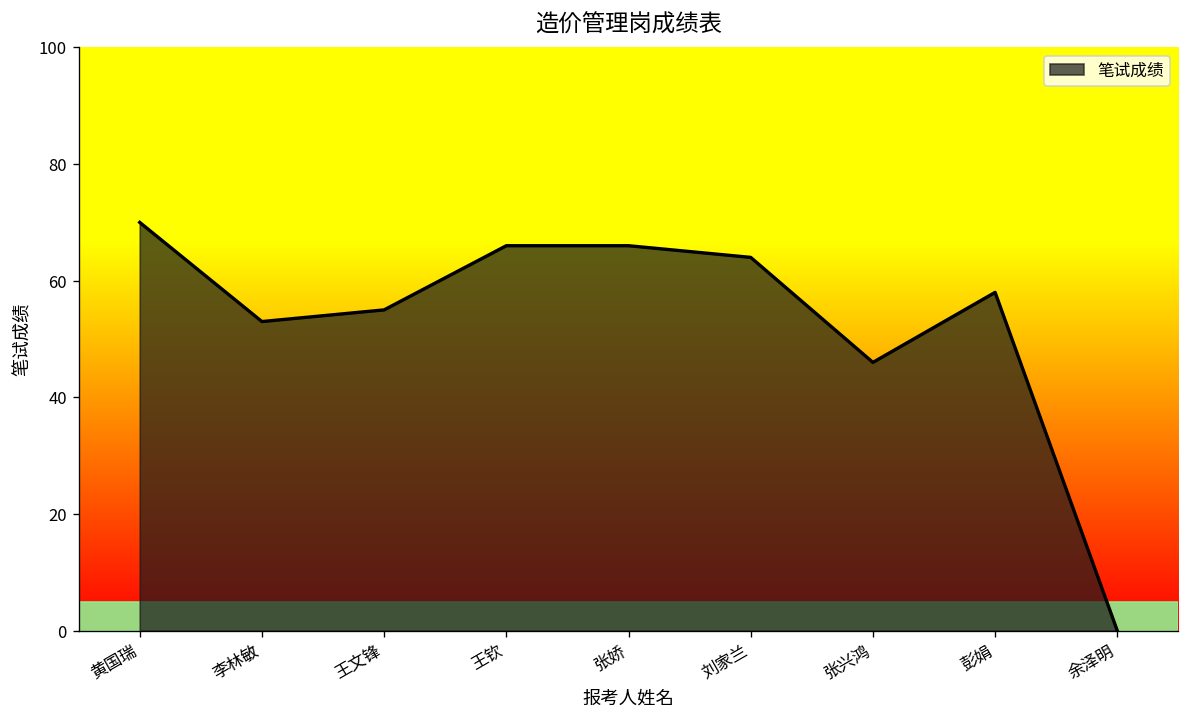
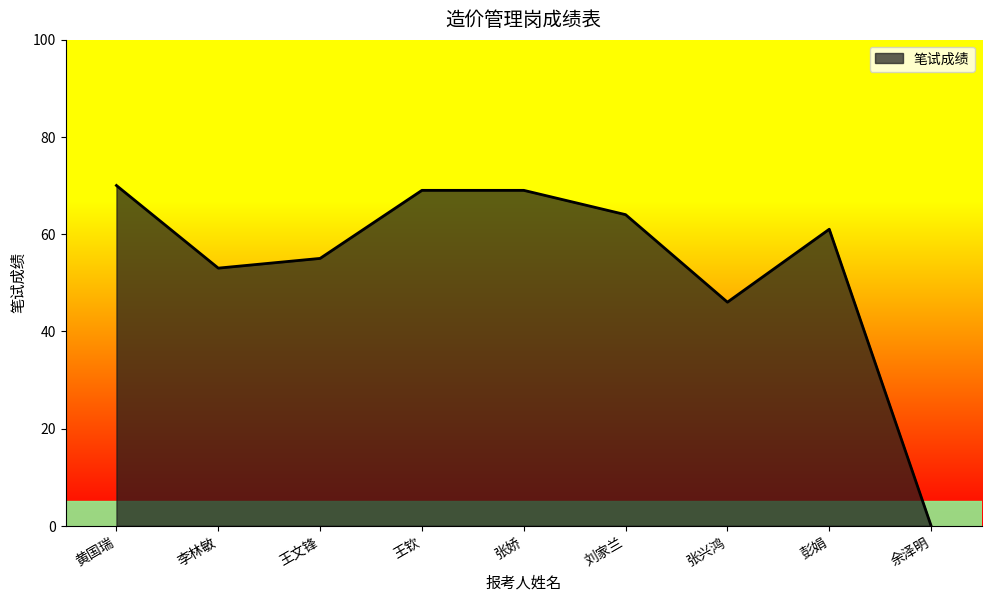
王钦: 66 -> 69
张娇: 66 -> 69
彭娟: 58 -> 61
